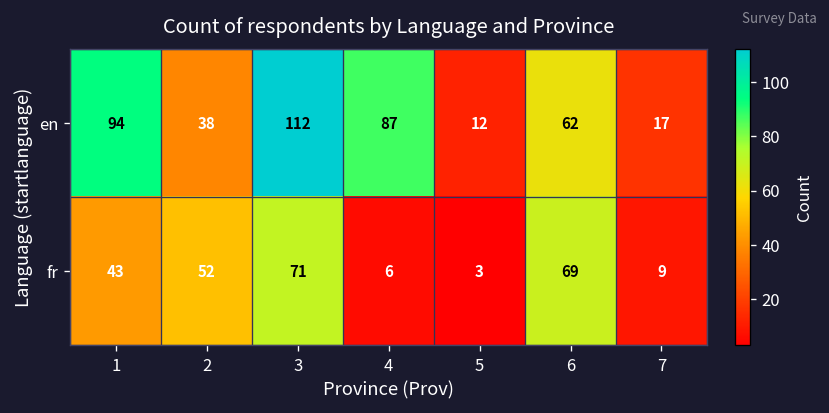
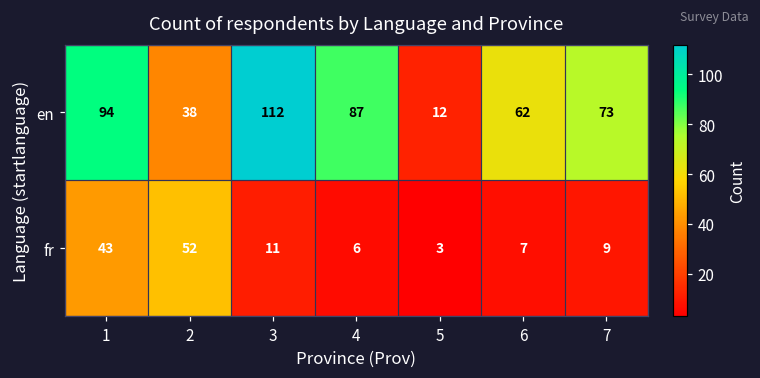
en, 7: 17 -> 73
fr, 3: 71 -> 11
fr, 6: 69 -> 7
